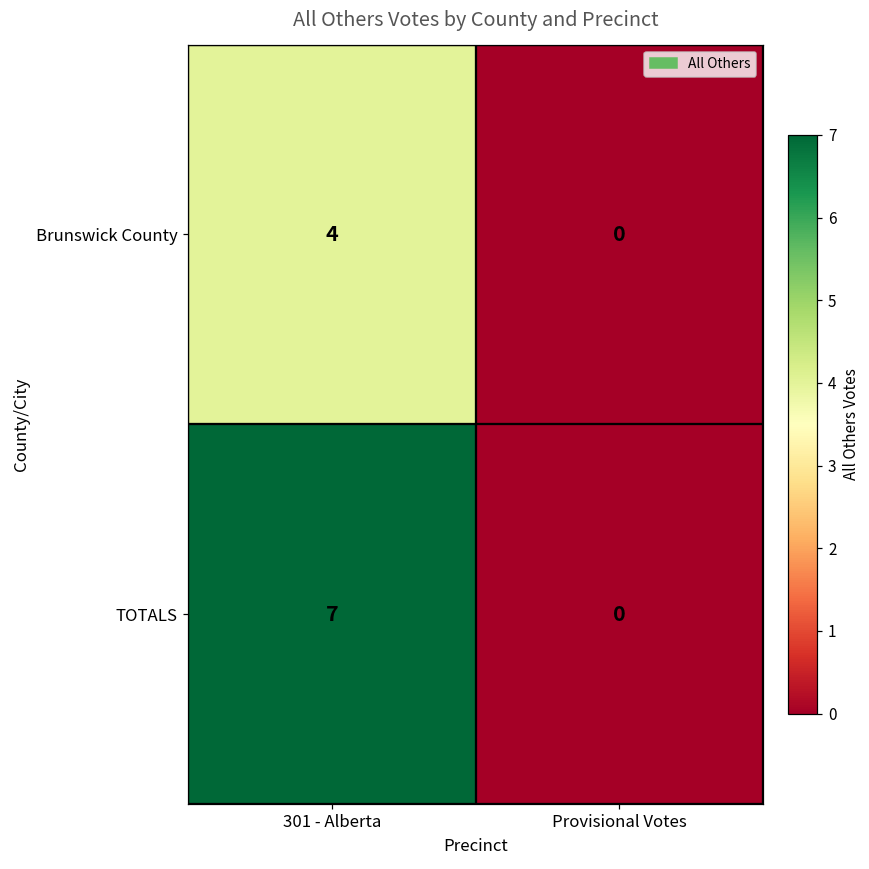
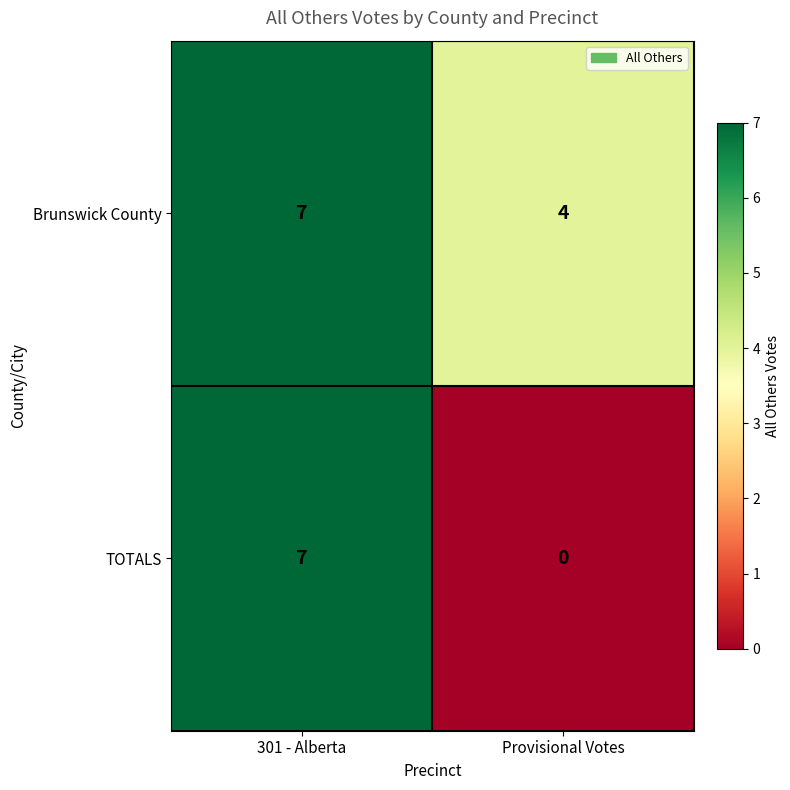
Brunswick County, 301 - Alberta: 4 -> 7
Brunswick County, Provisional Votes: 0 -> 4
